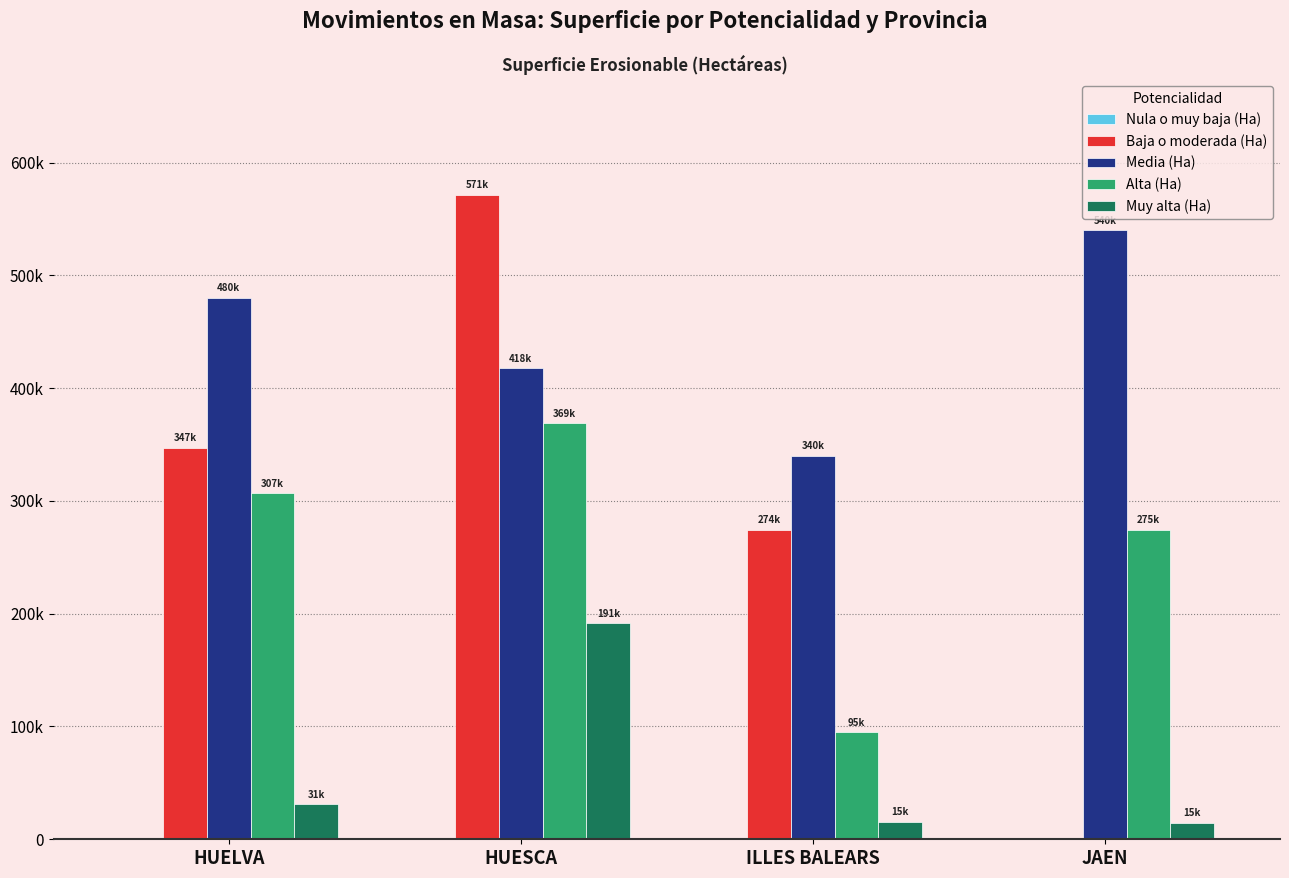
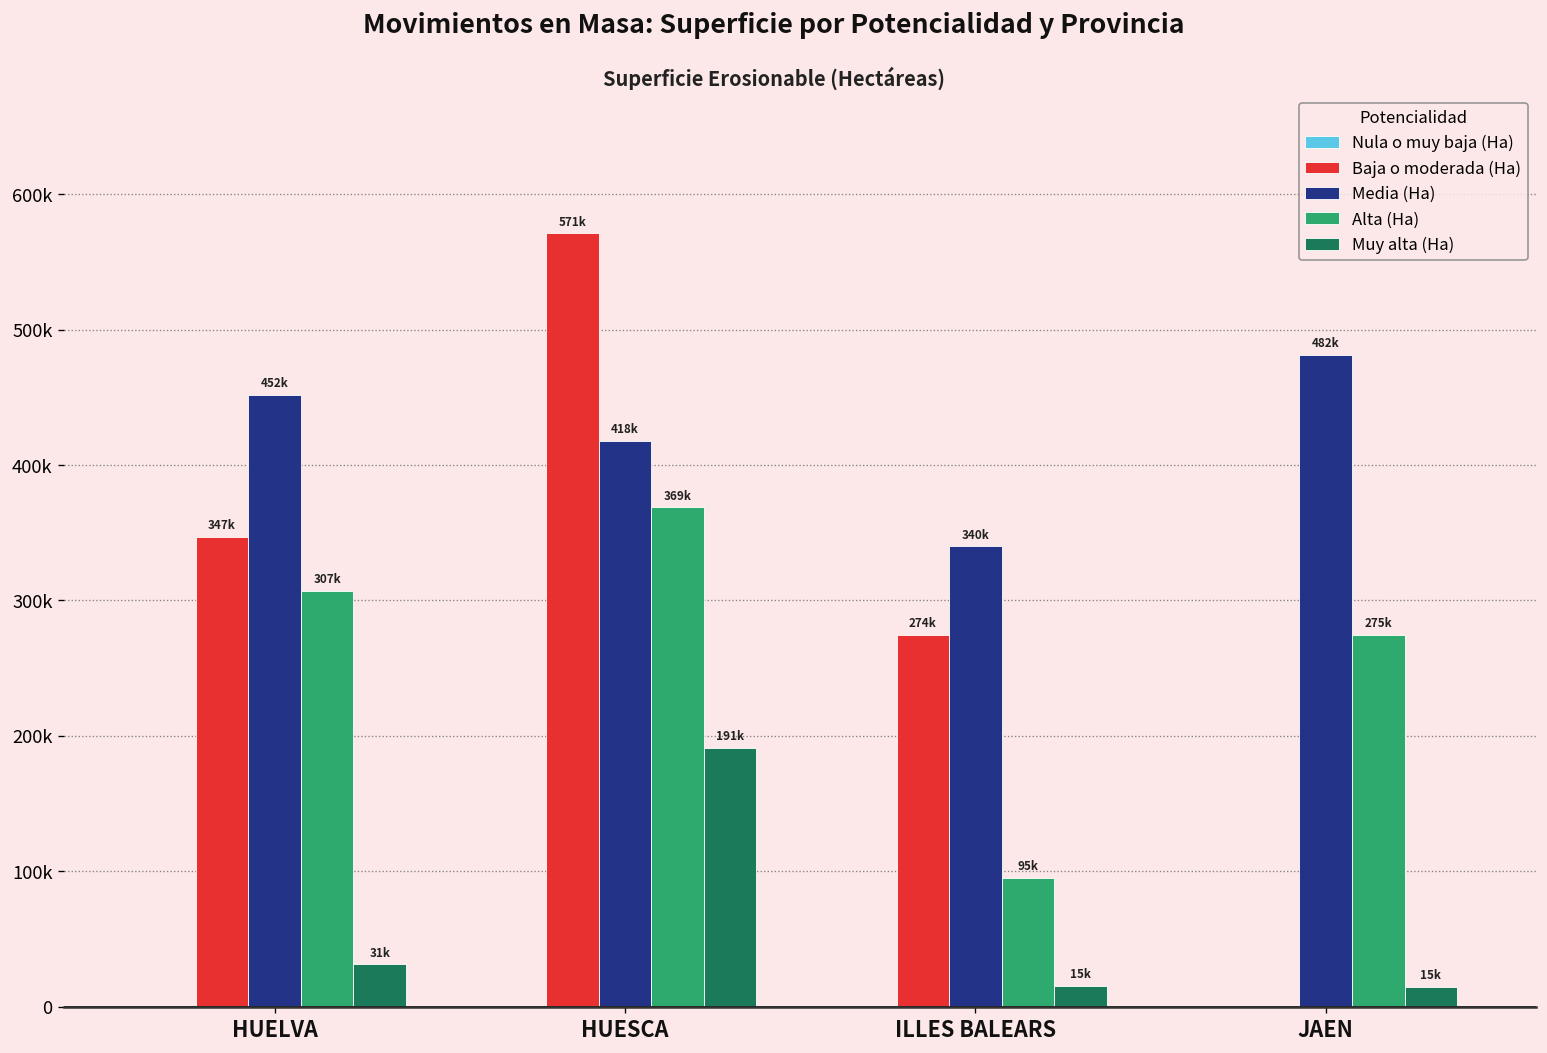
Media (Ha), HUELVA: 480k -> 452k
Media (Ha), JAEN: 540000 -> 482000
